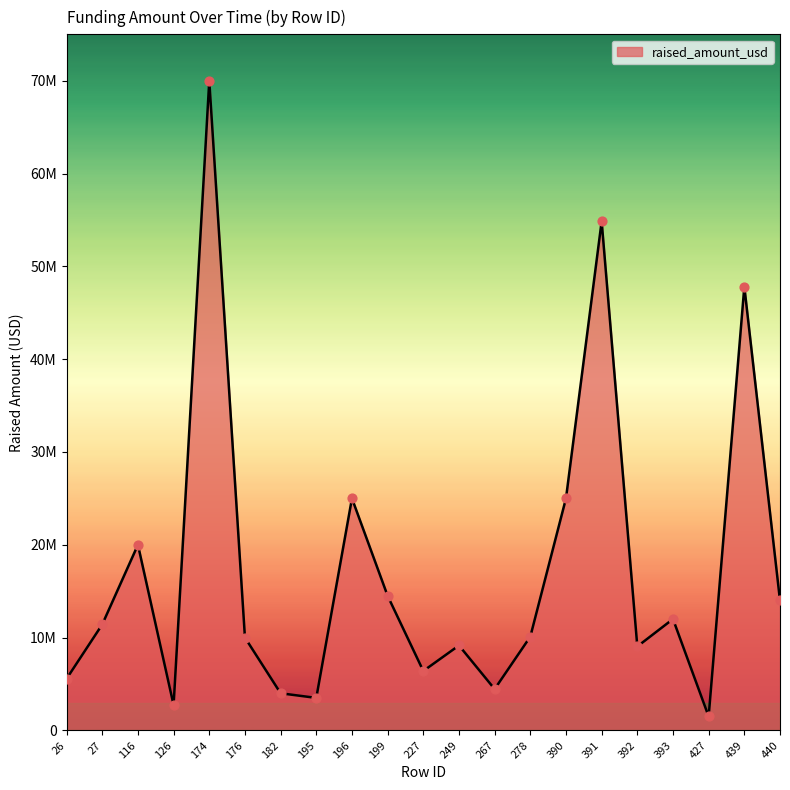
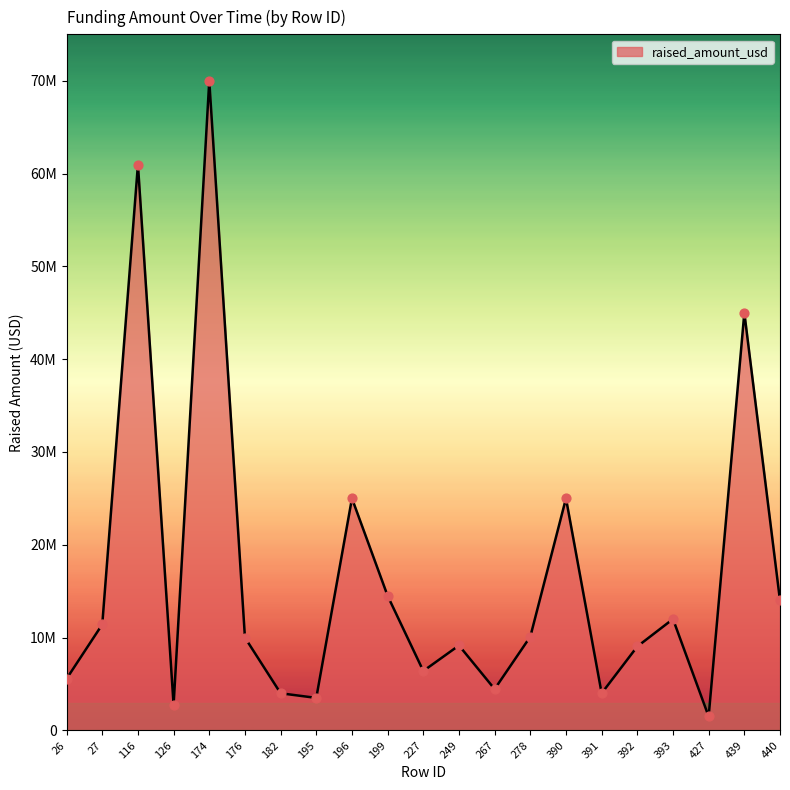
116: 20000000 -> 61000000
391: 55000000 -> 4000000
439: 48000000 -> 45000000
